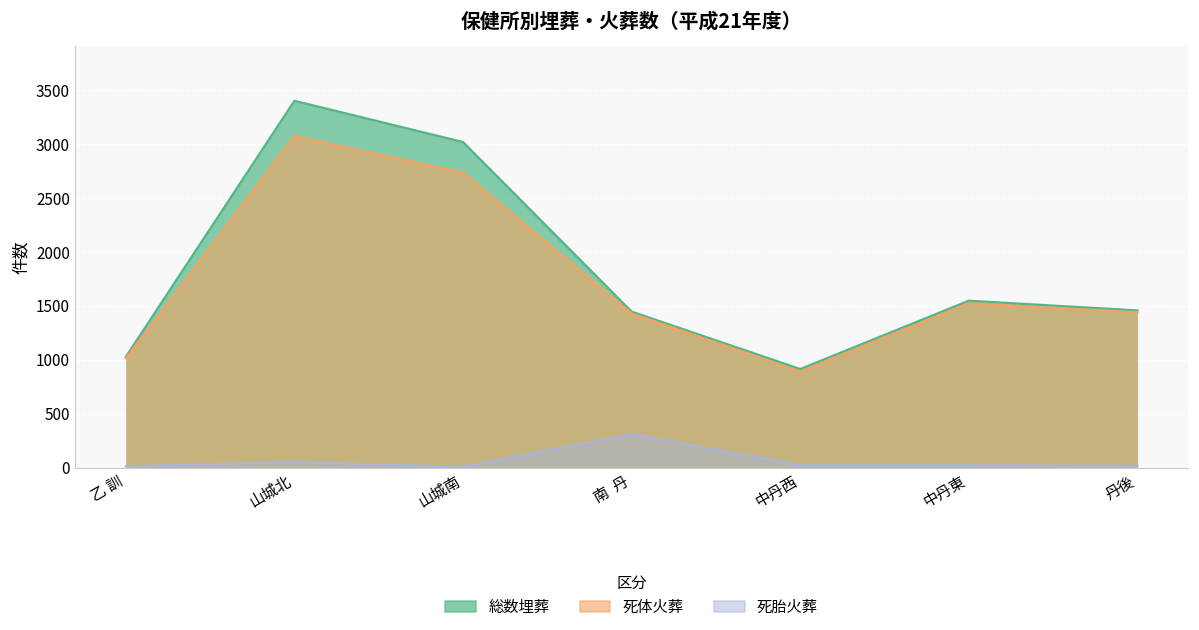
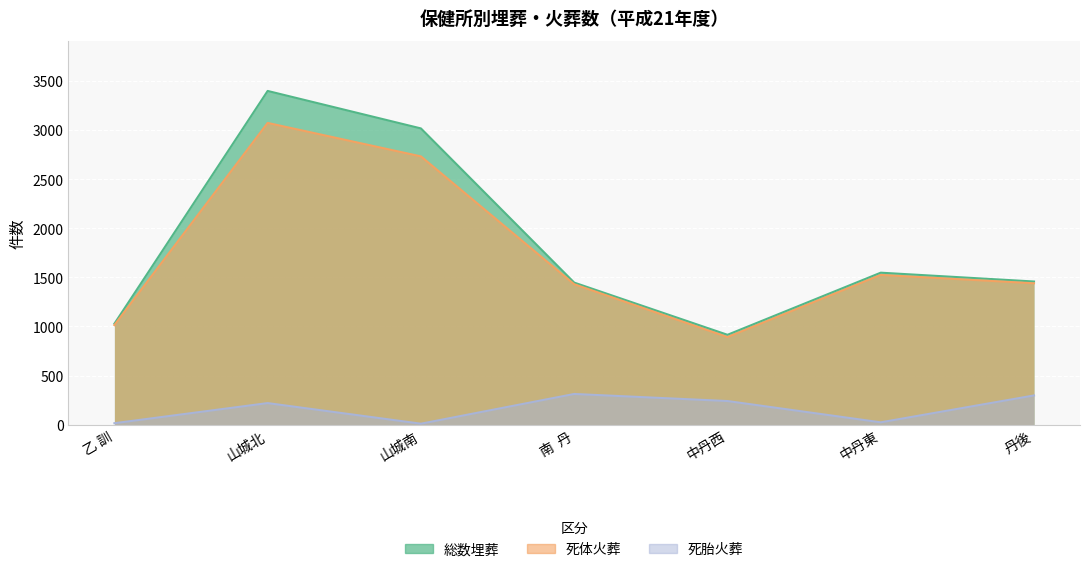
死胎火葬, 山城北: 100 -> 200
死胎火葬, 中丹西: 0 -> 200
死胎火葬, 丹後: 0 -> 300
